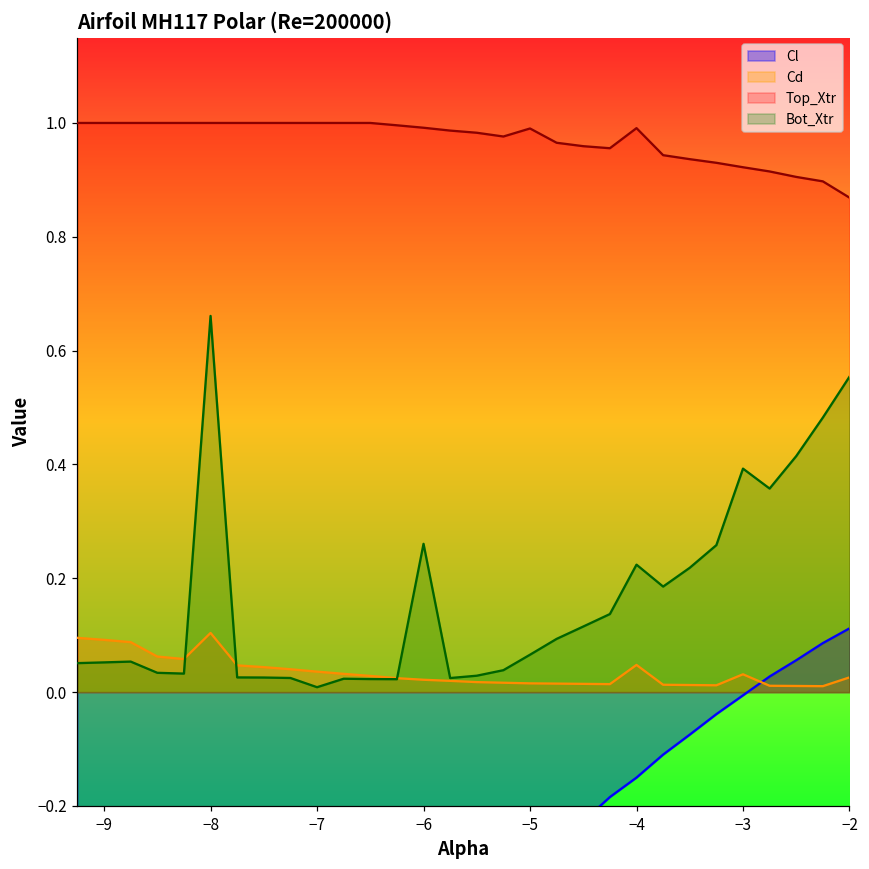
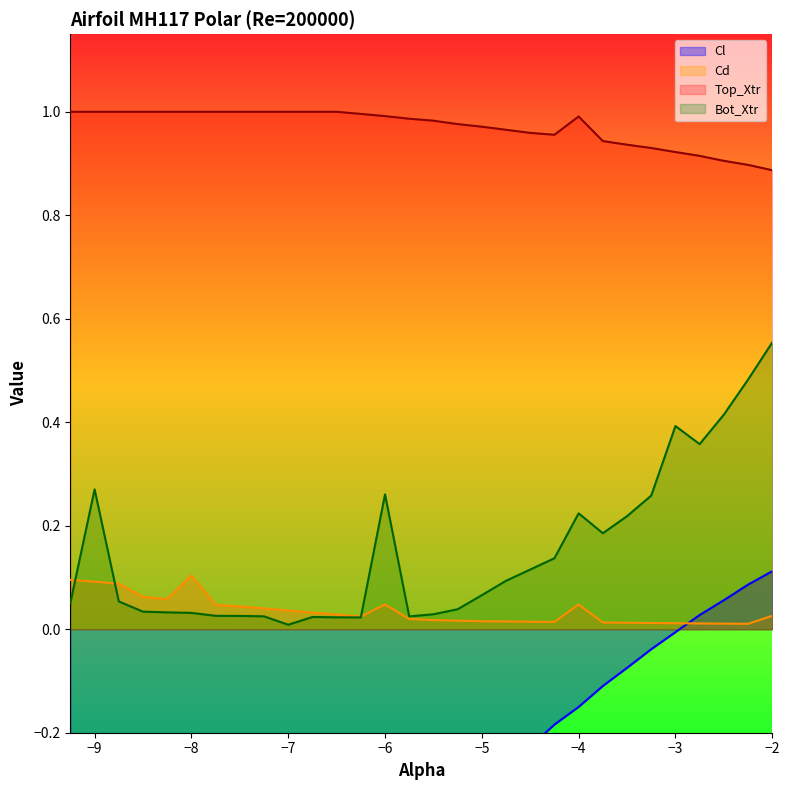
Bot_Xtr, −9: 0.05 -> 0.27
Bot_Xtr, −8: 0.66 -> 0.03
Cd, −6: 0.02 -> 0.05
Top_Xtr, −5: 0.99 -> 0.97
Cd, −3: 0.03 -> 0.01
Top_Xtr, −2: 0.87 -> 0.89
